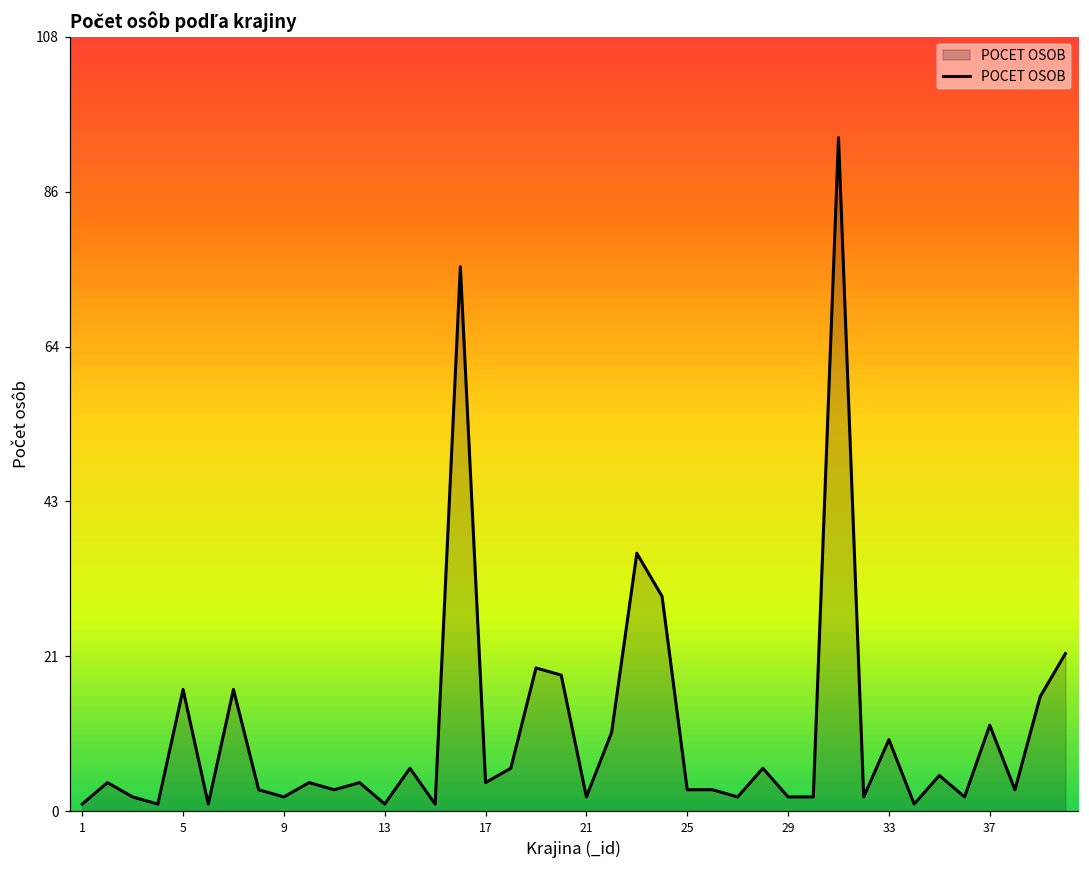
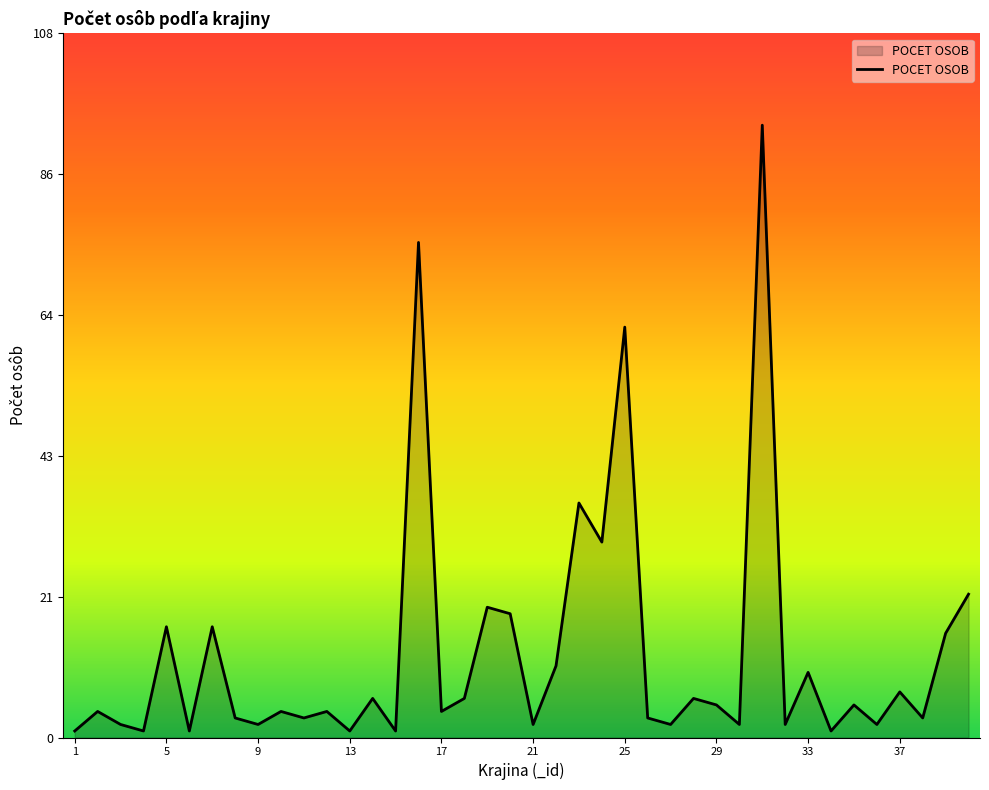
25: 3 -> 63
29: 2 -> 5
37: 12 -> 7
